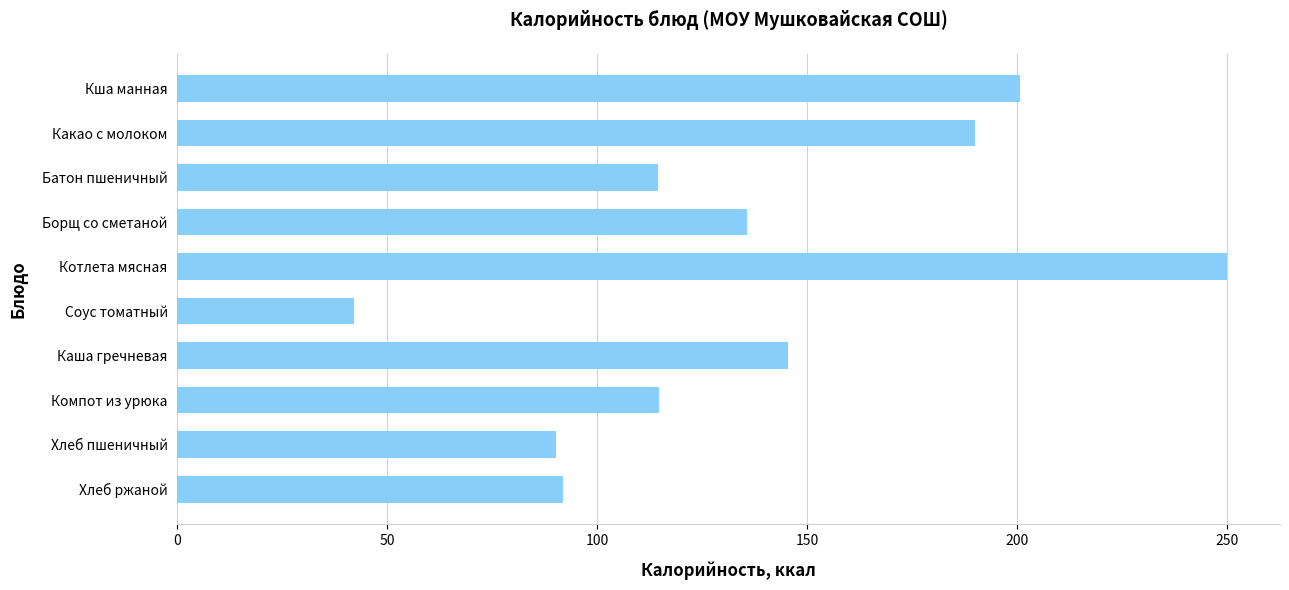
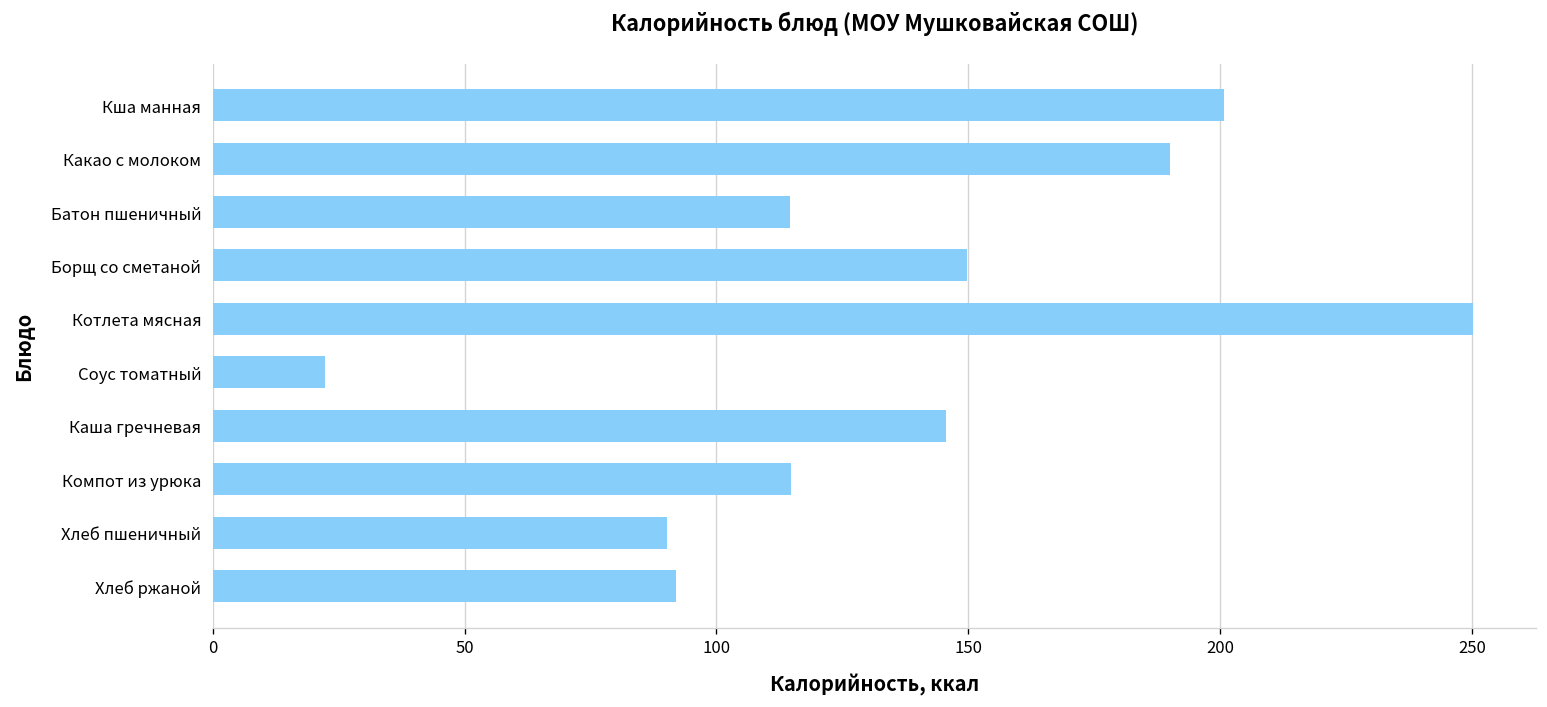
Борщ со сметаной: 136 -> 150
Соус томатный: 42 -> 22
